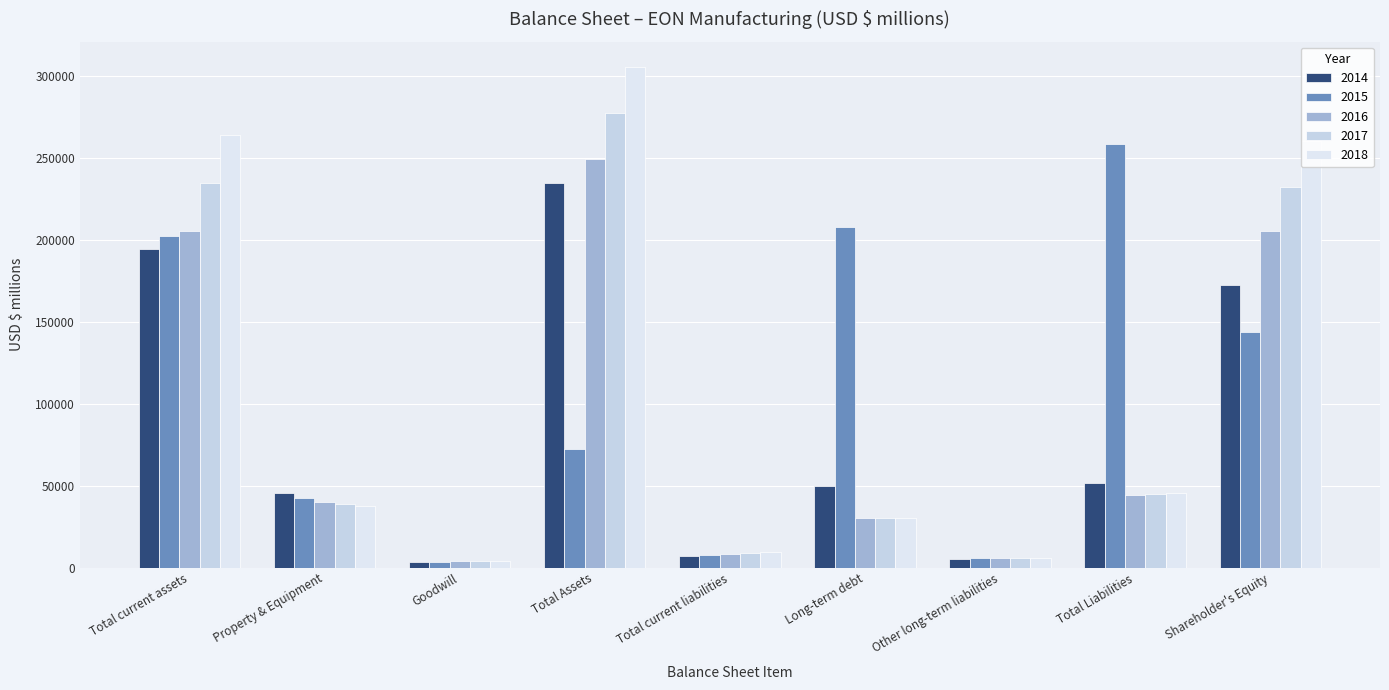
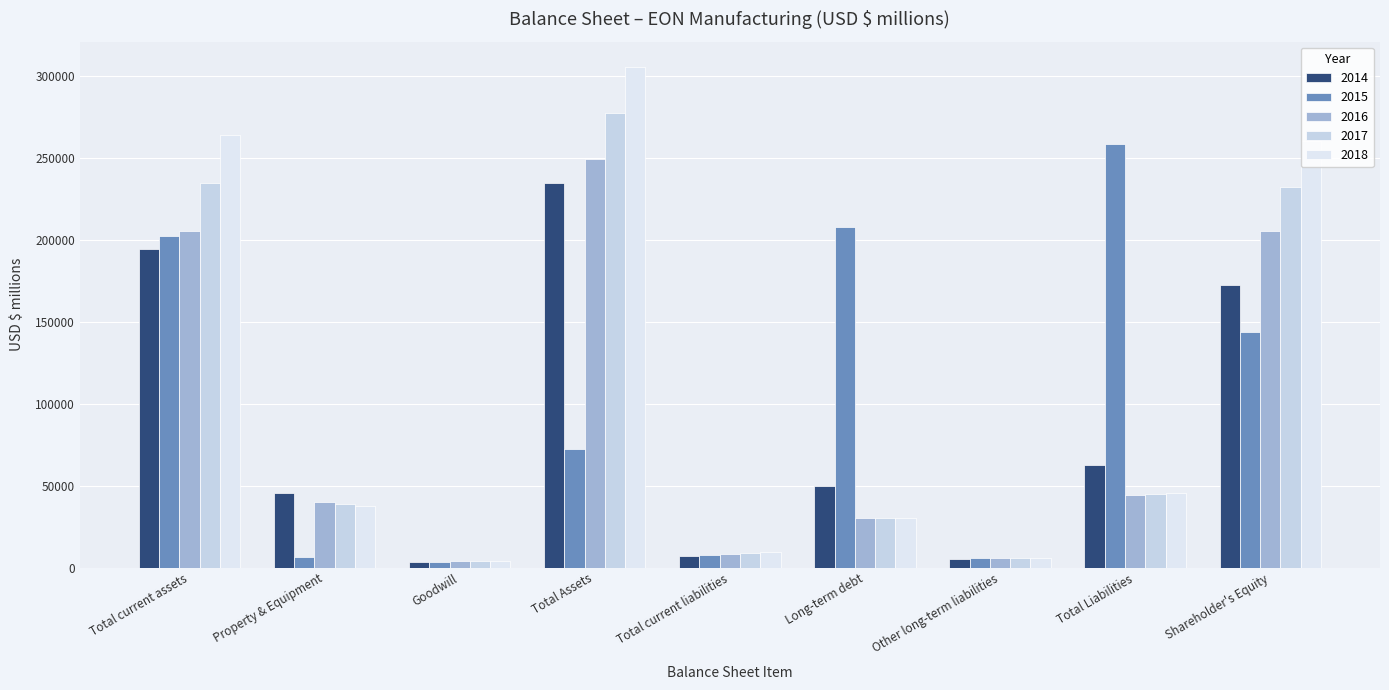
2015, Property & Equipment: 42000 -> 7000
2014, Total Liabilities: 51000 -> 62000
